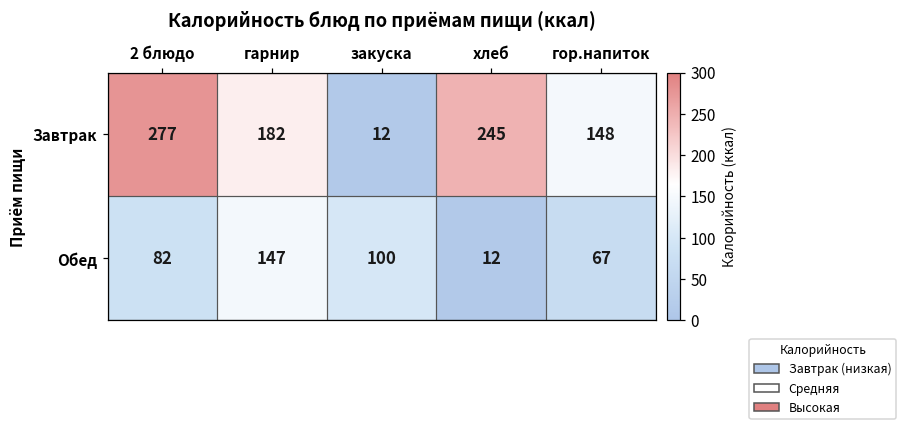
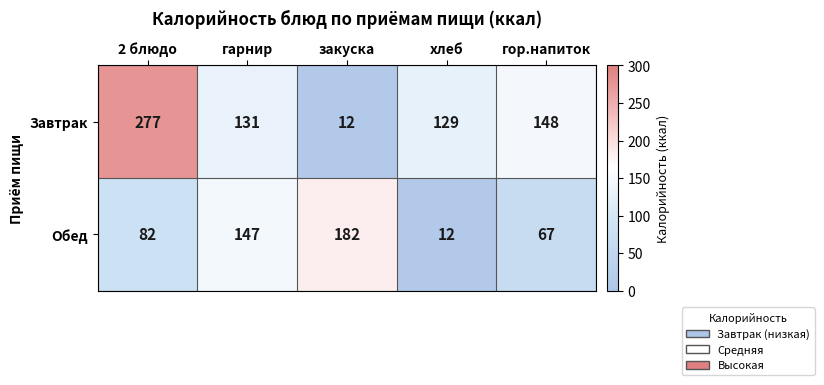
Завтрак, гарнир: 182 -> 131
Завтрак, хлеб: 245 -> 129
Обед, закуска: 100 -> 182
